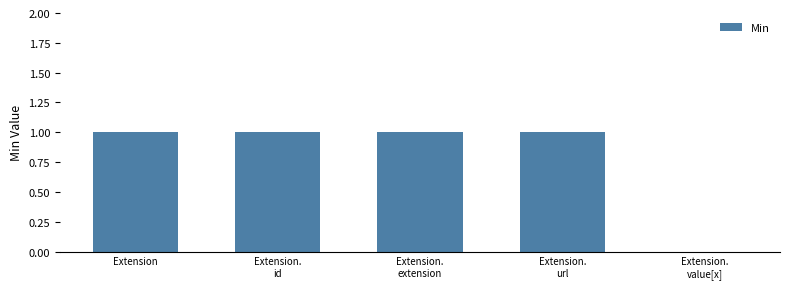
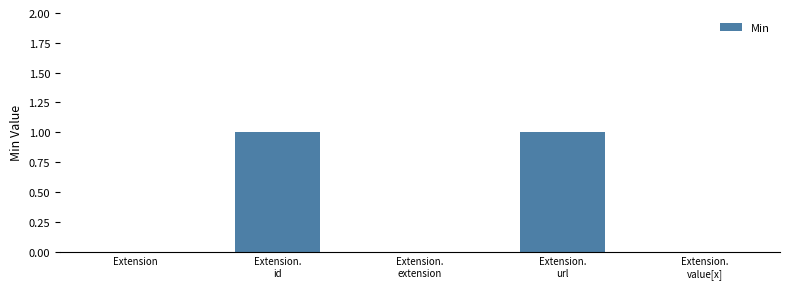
Extension: 1 -> 0
Extension. extension: 1 -> 0
